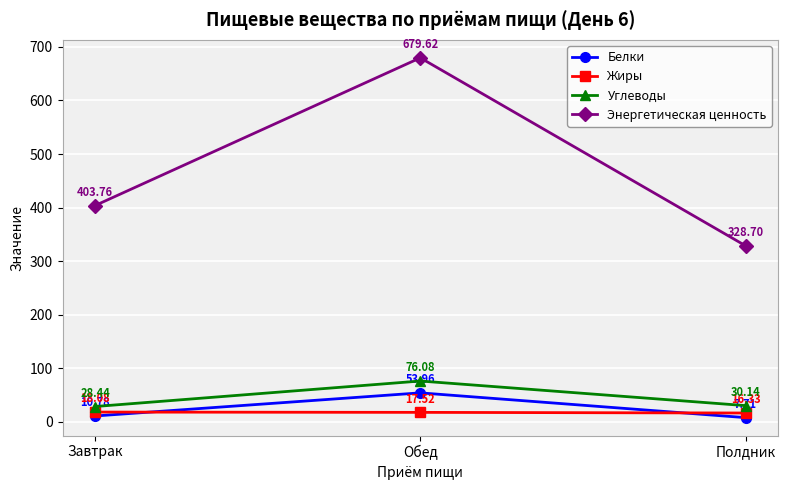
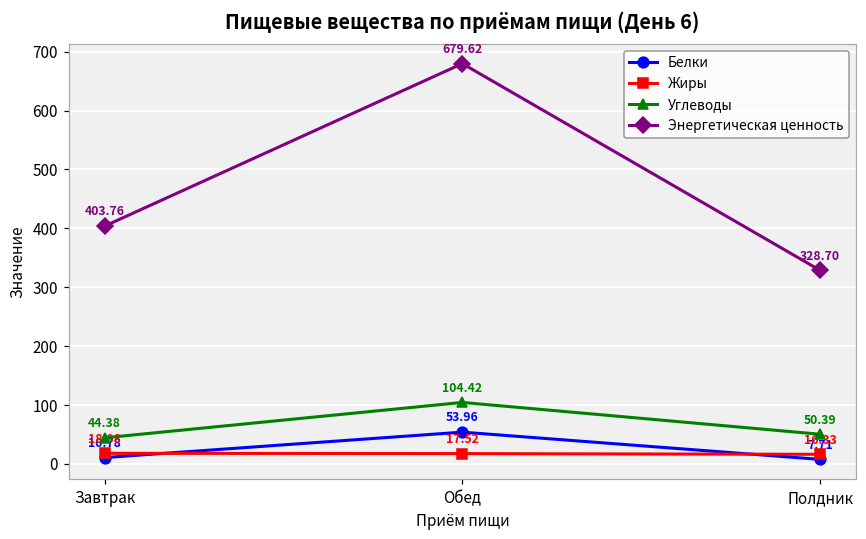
Углеводы, Завтрак: 28.44 -> 44.38
Углеводы, Обед: 76.08 -> 104.42
Углеводы, Полдник: 30.14 -> 50.39
